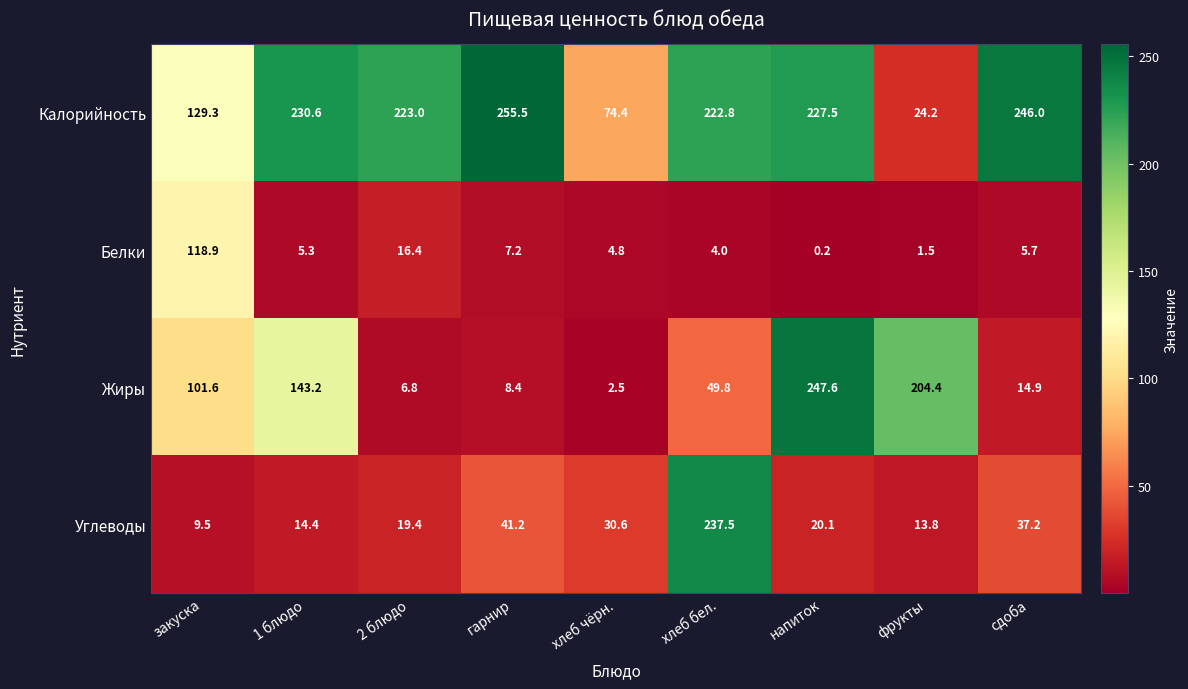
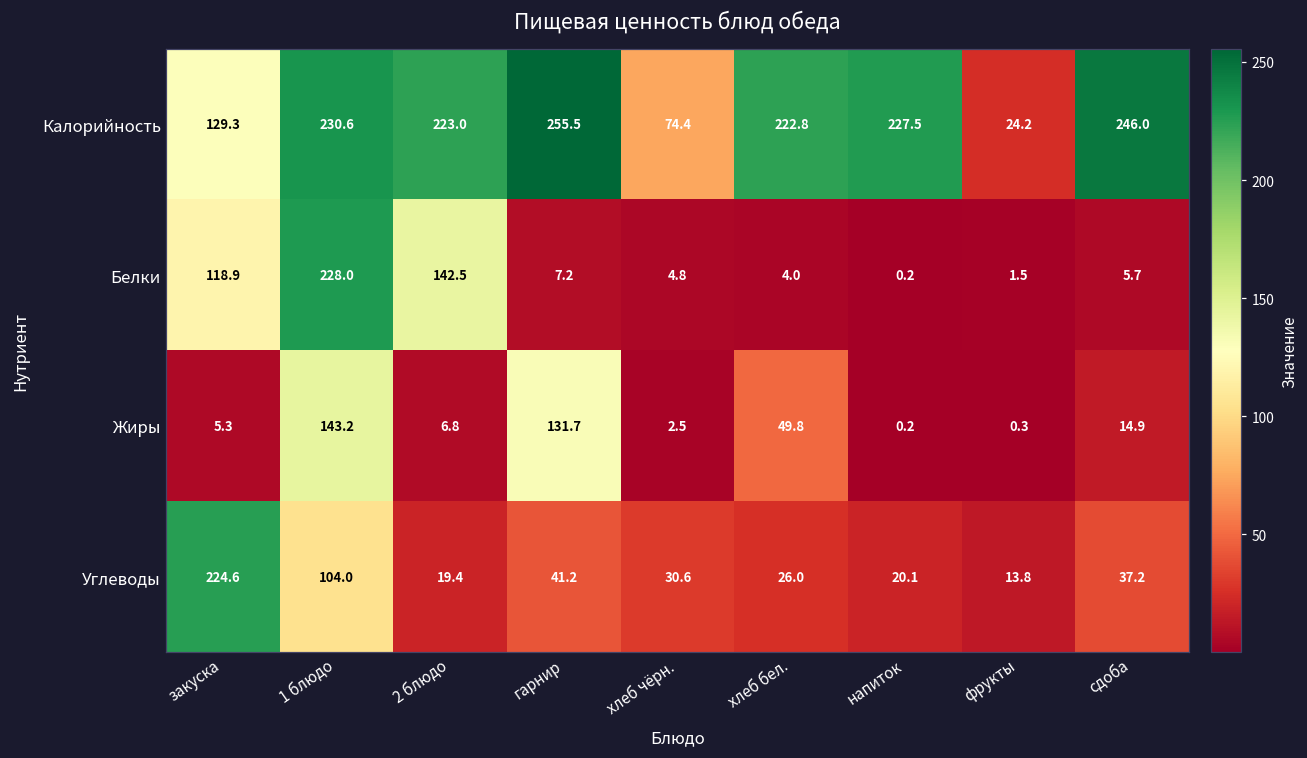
Белки, 1 блюдо: 5.3 -> 228.0
Белки, 2 блюдо: 16.4 -> 142.5
Жиры, закуска: 101.6 -> 5.3
Жиры, гарнир: 8.4 -> 131.7
Жиры, напиток: 247.6 -> 0.2
Жиры, фрукты: 204.4 -> 0.3
Углеводы, закуска: 9.5 -> 224.6
Углеводы, 1 блюдо: 14.4 -> 104.0
Углеводы, хлеб бел.: 237.5 -> 26.0
